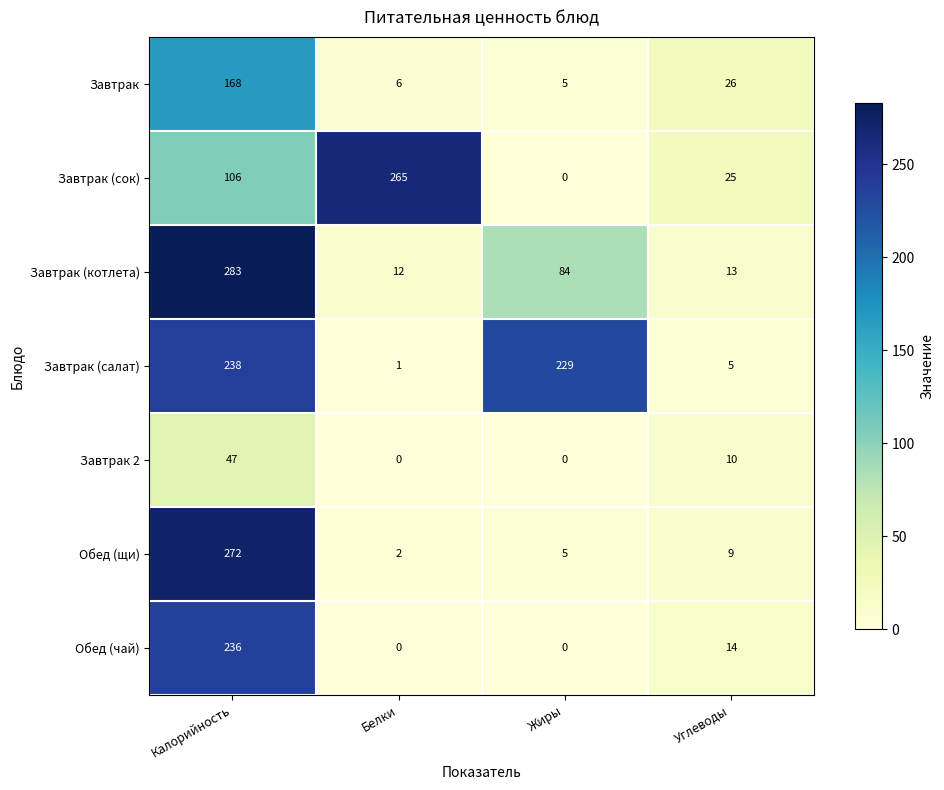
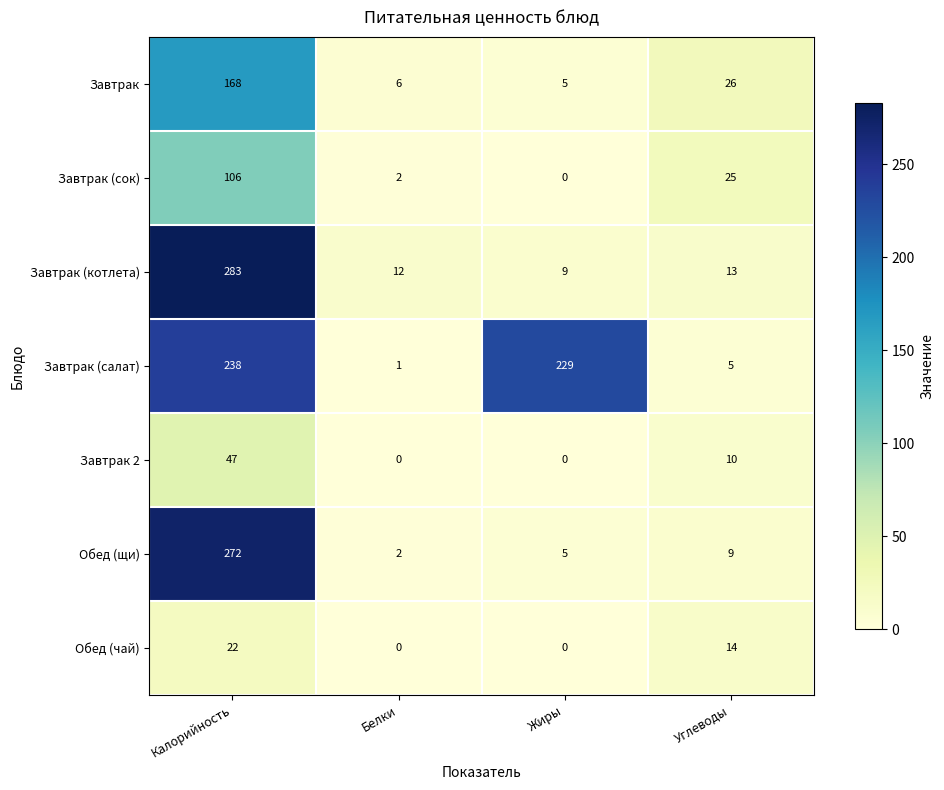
Завтрак (сок), Белки: 265 -> 2
Завтрак (котлета), Жиры: 84 -> 9
Обед (чай), Калорийность: 236 -> 22
